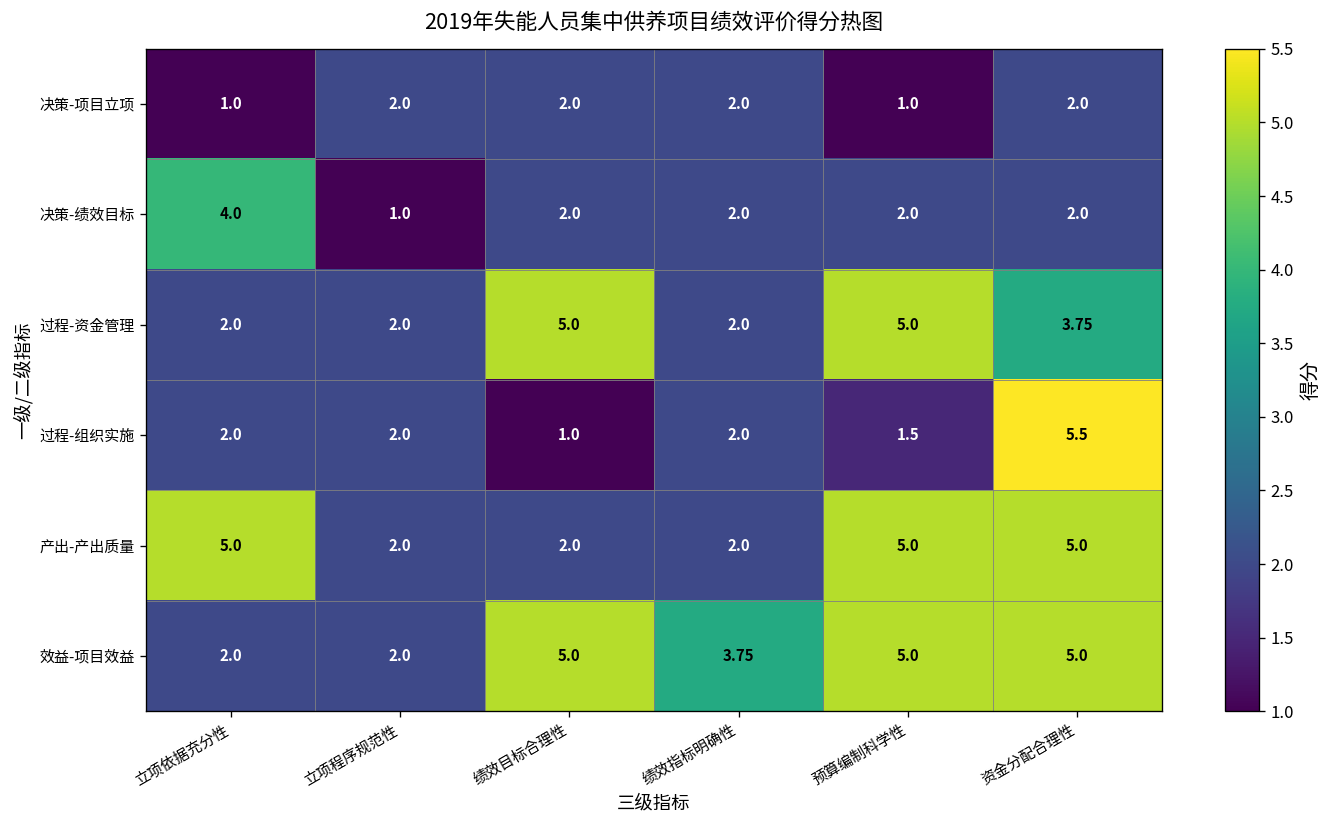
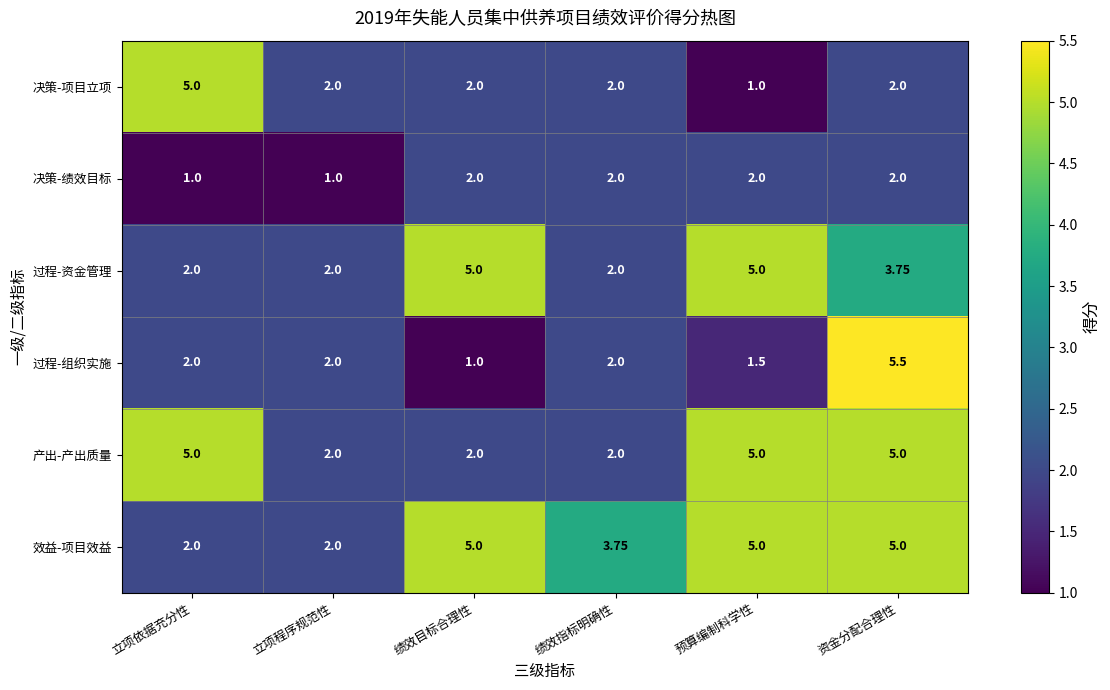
决策-项目立项, 立项依据充分性: 1.0 -> 5.0
决策-绩效目标, 立项依据充分性: 4.0 -> 1.0
